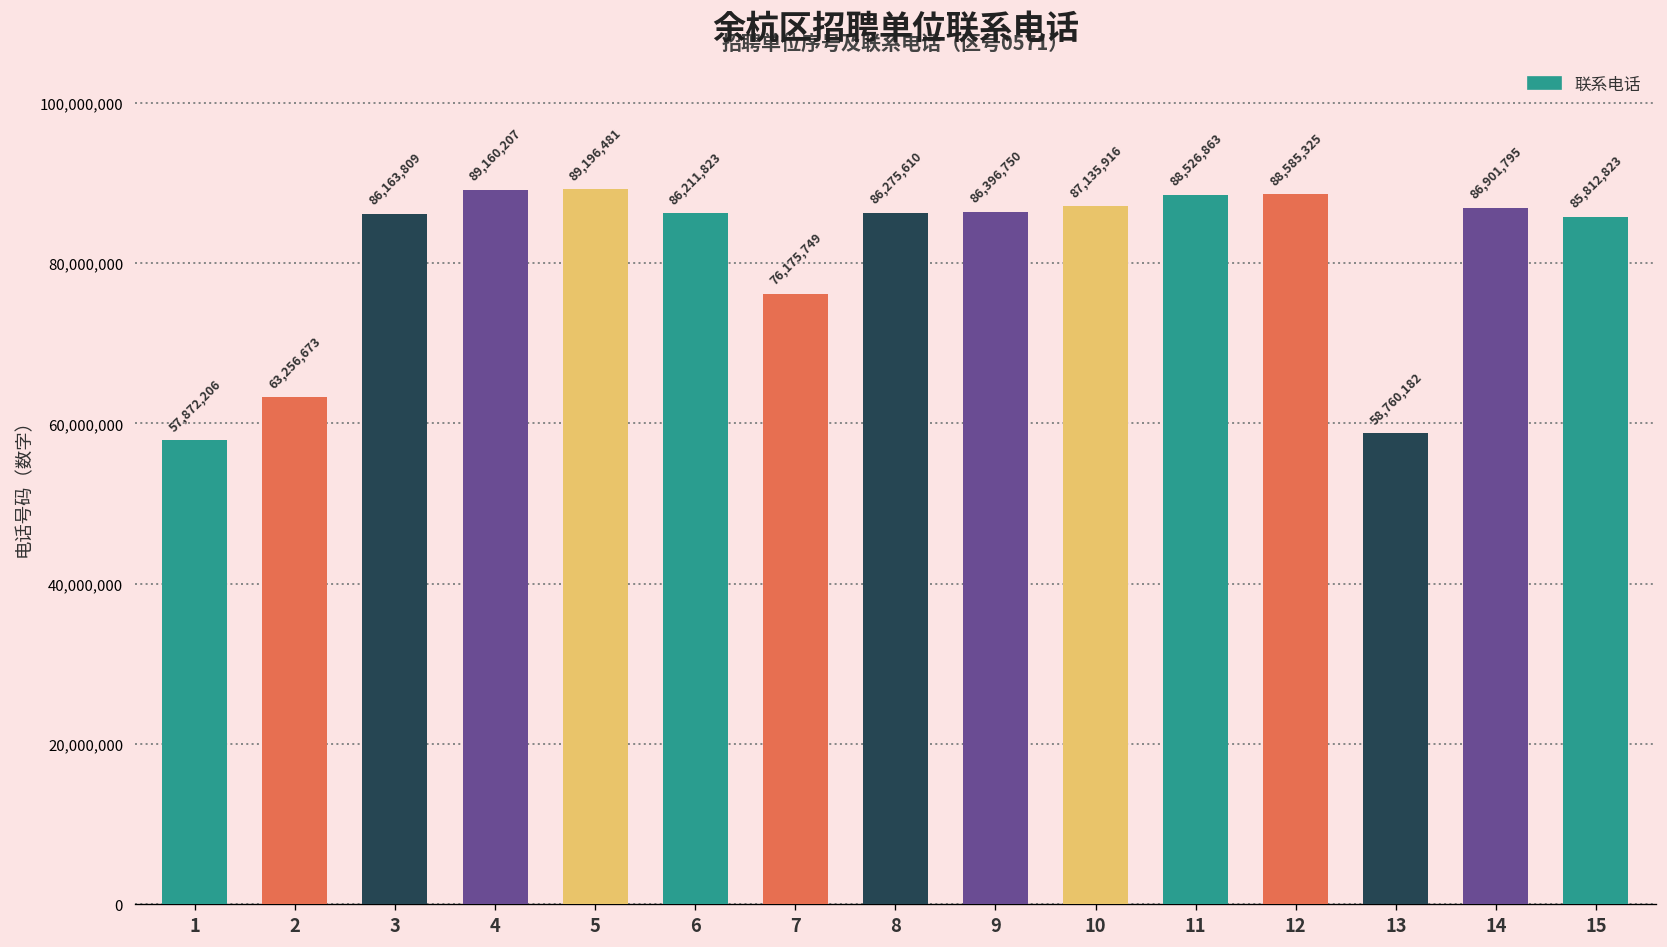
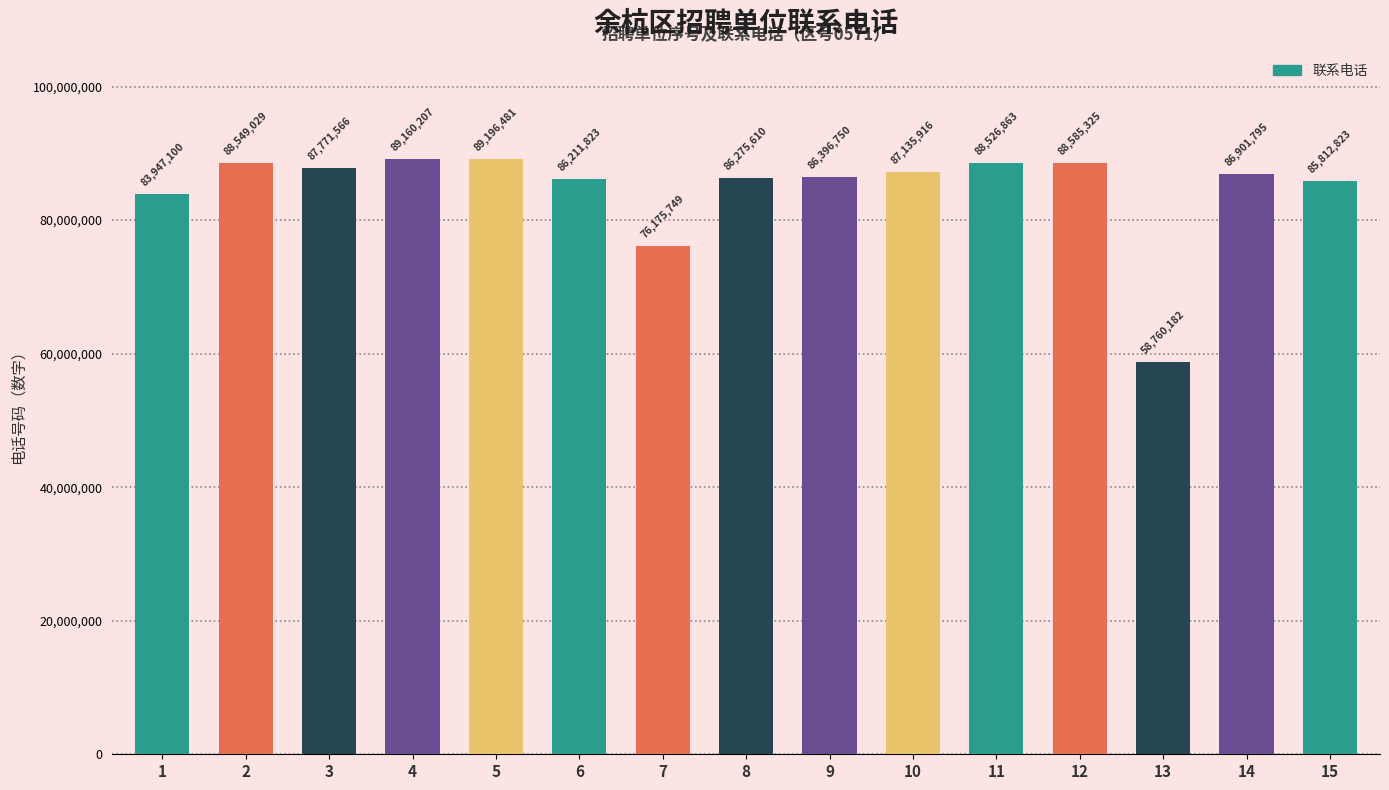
1: 57,872,206 -> 83,947,100
2: 63,256,673 -> 88,549,029
3: 86,163,809 -> 87,771,566
